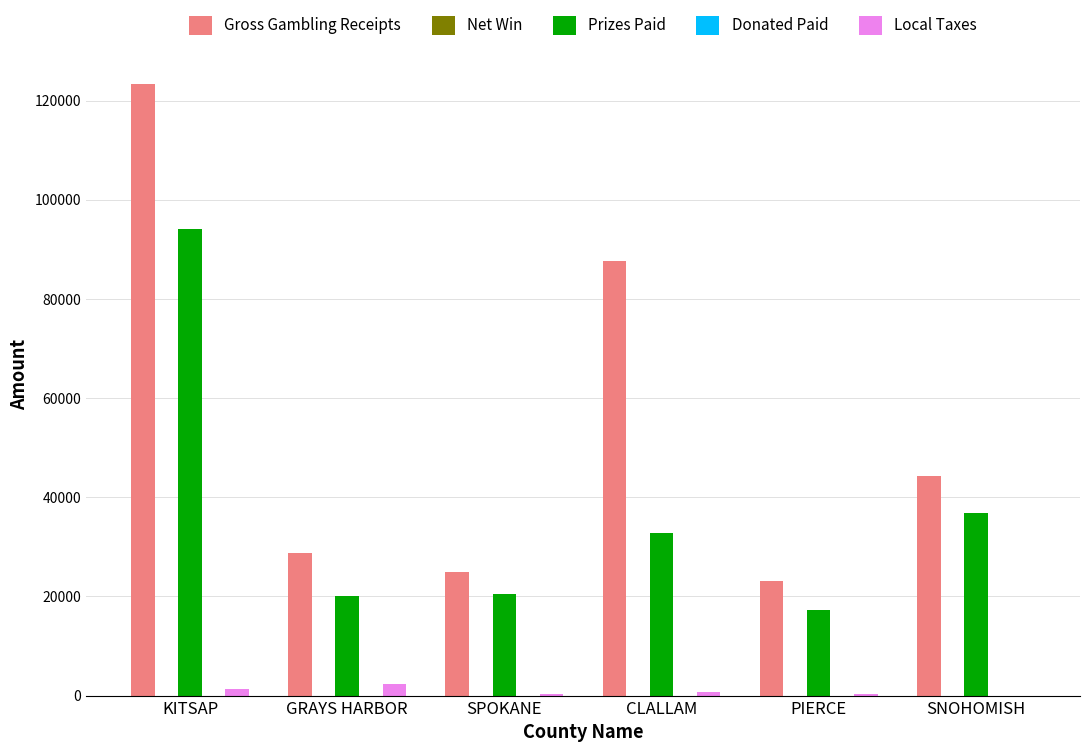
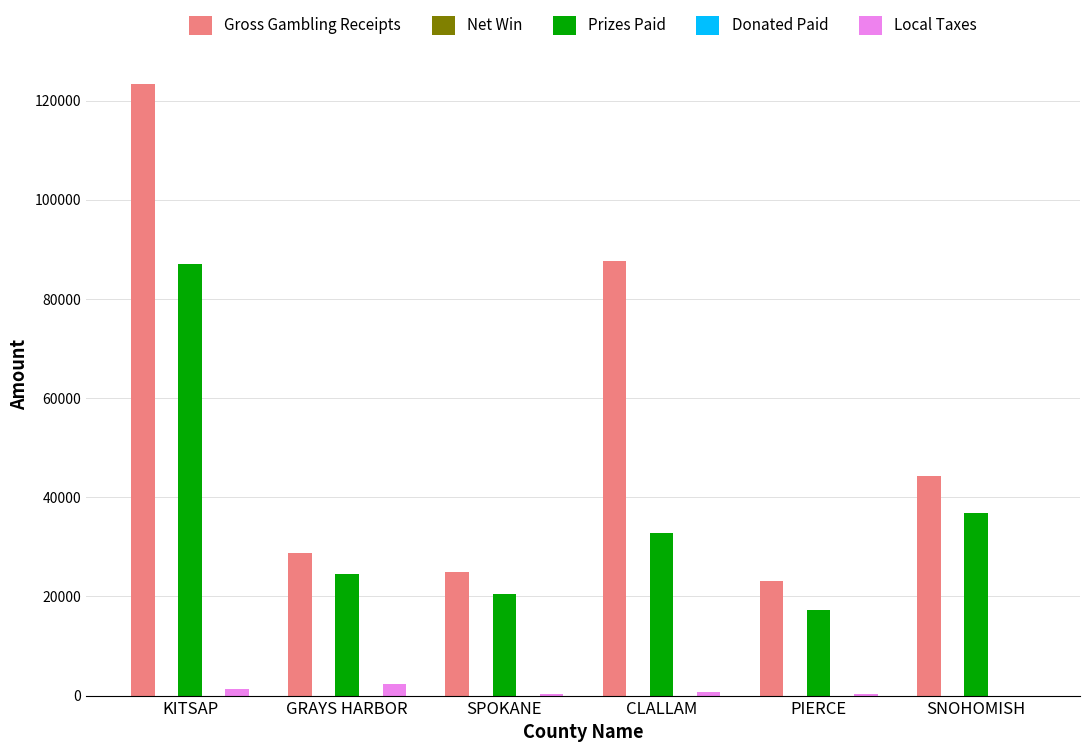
Prizes Paid, KITSAP: 94000 -> 87000
Prizes Paid, GRAYS HARBOR: 20000 -> 25000
